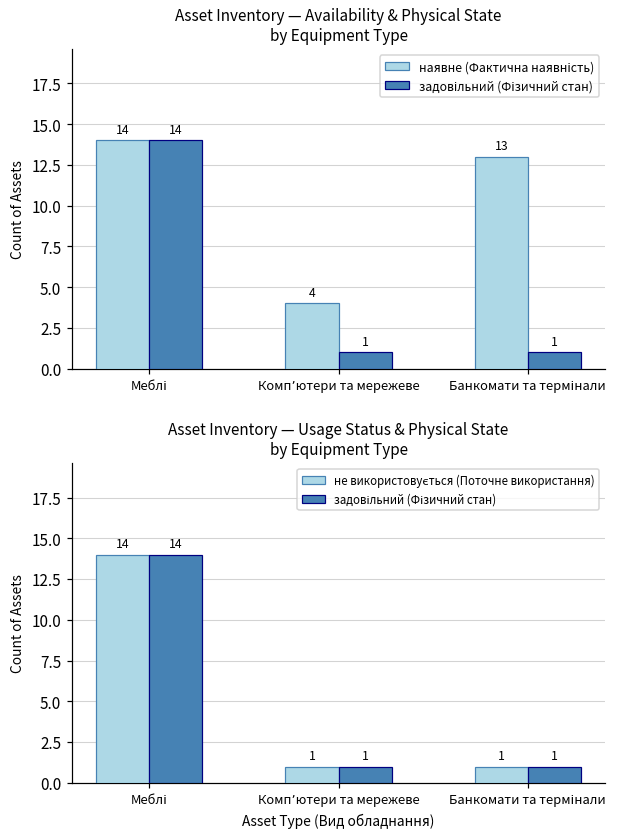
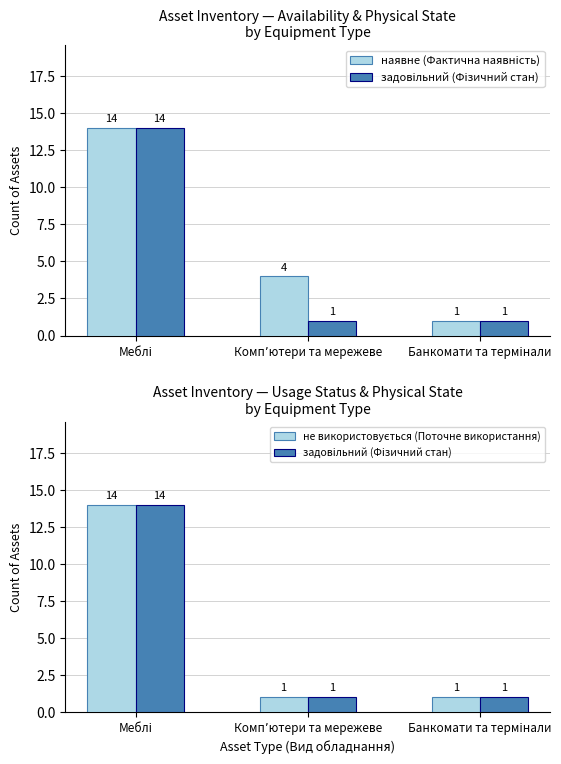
Asset Inventory — Availability & Physical State by Equipment Type, наявне (Фактична наявність), Банкомати та термінали: 13 -> 1
